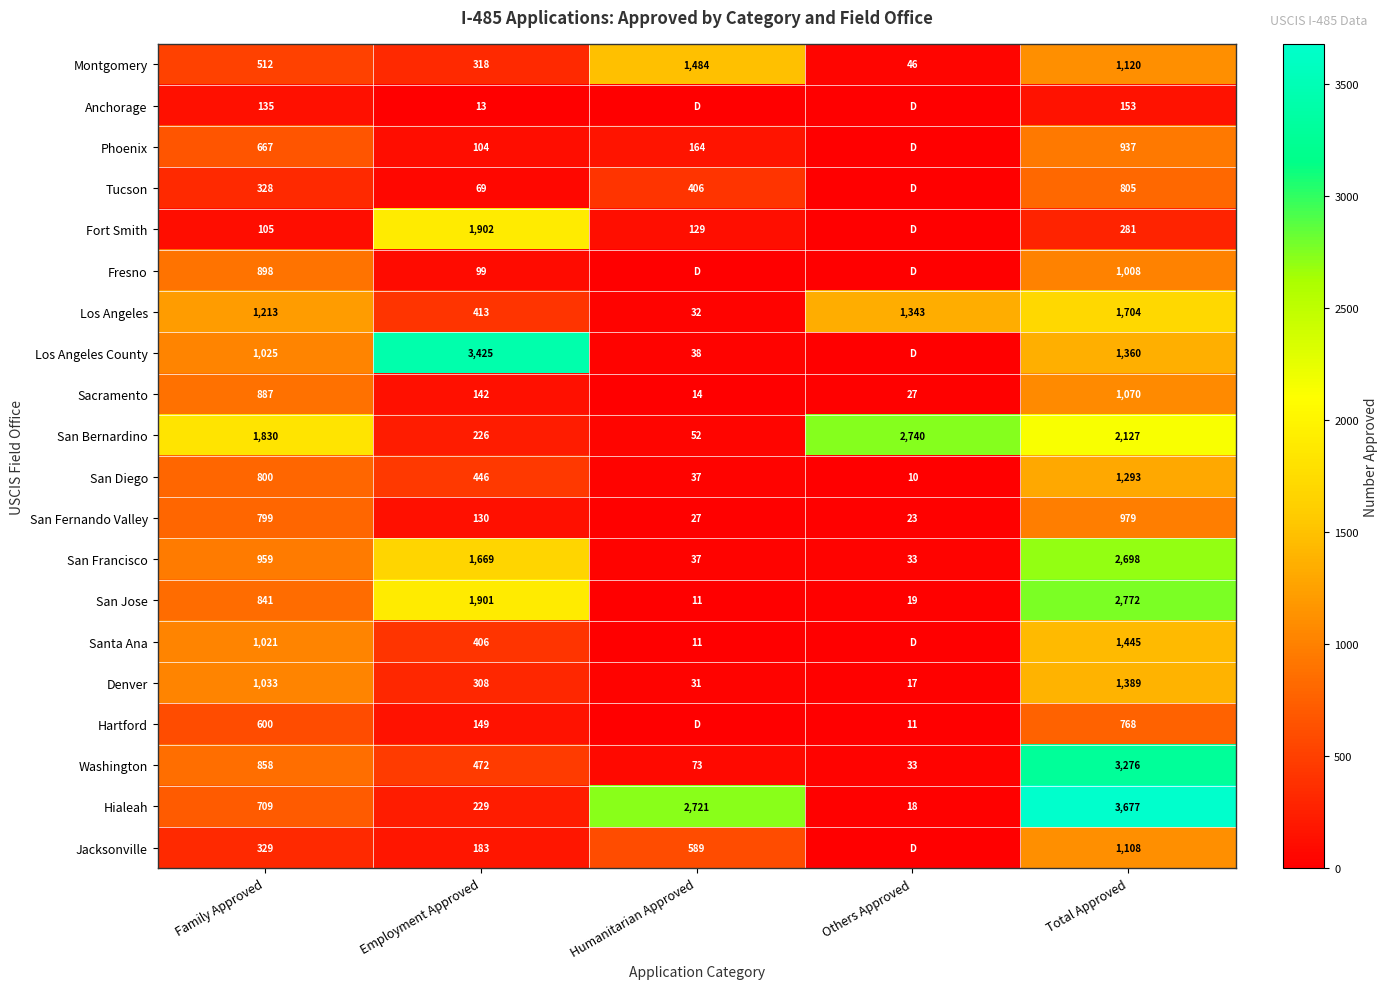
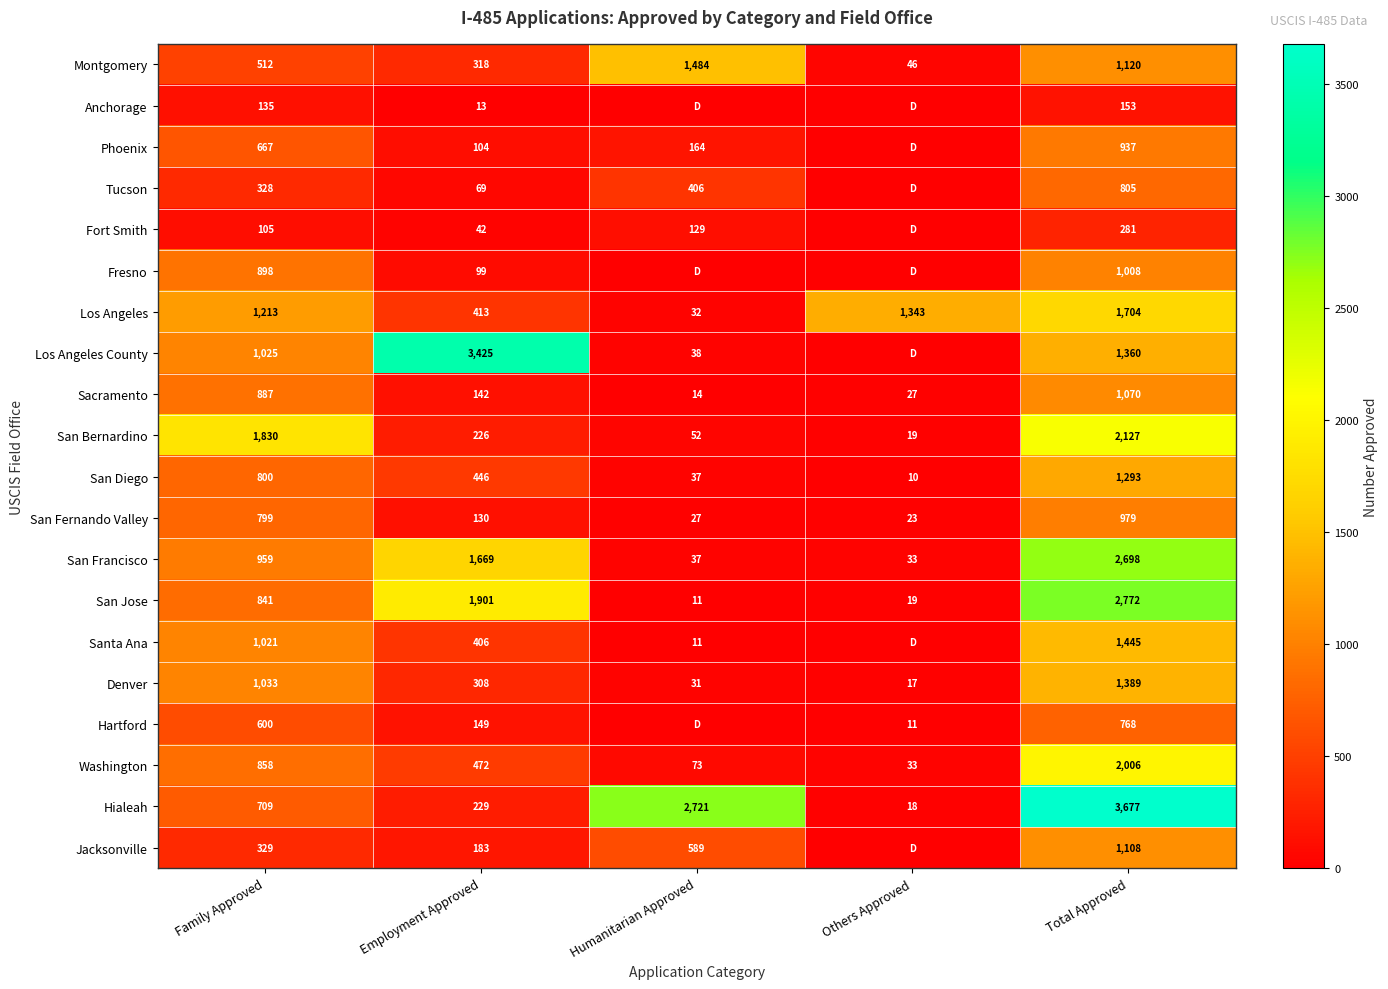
Fort Smith, Employment Approved: 1,902 -> 42
San Bernardino, Others Approved: 2,740 -> 19
Washington, Total Approved: 3,276 -> 2,006
